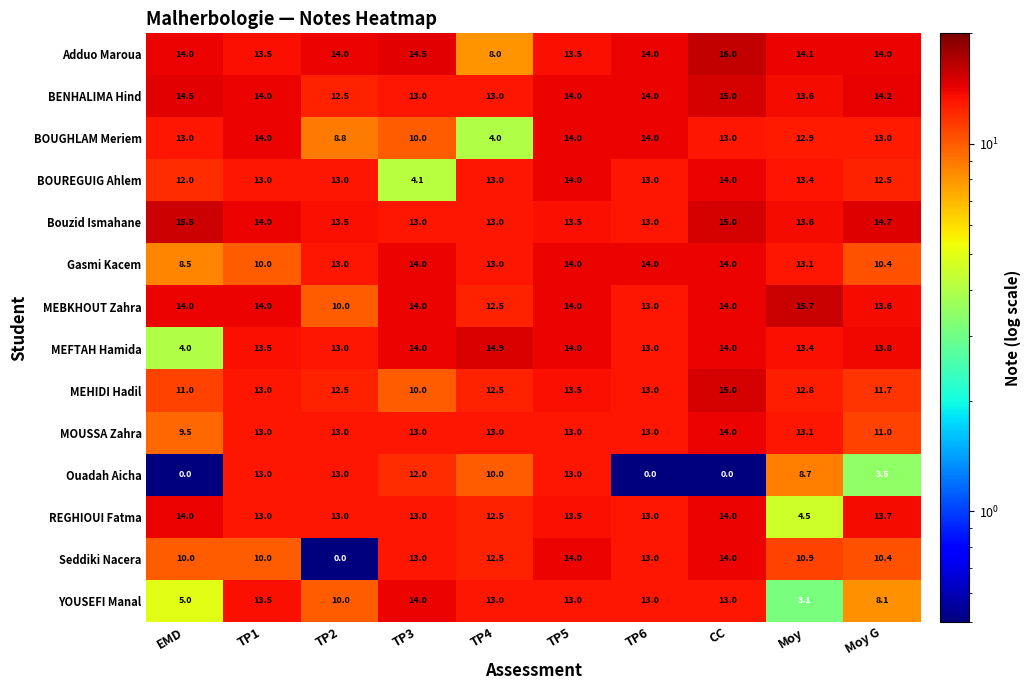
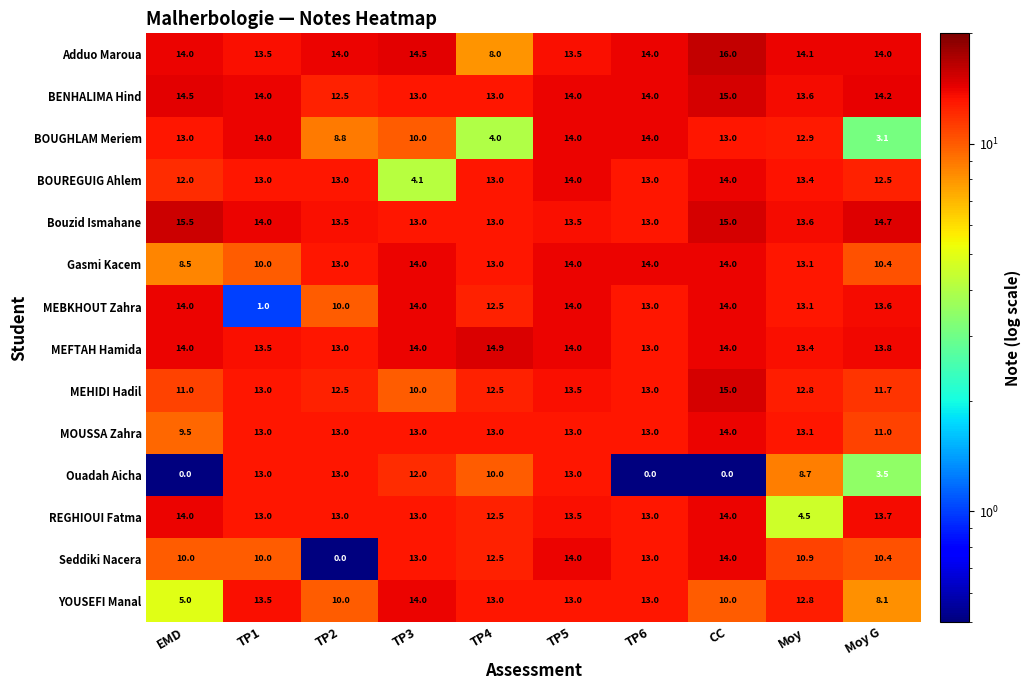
BOUGHLAM Meriem, Moy G: 13.0 -> 3.1
MEBKHOUT Zahra, TP1: 14.0 -> 1.0
MEBKHOUT Zahra, Moy: 15.7 -> 13.1
MEFTAH Hamida, EMD: 4.0 -> 14.0
YOUSEFI Manal, CC: 13.0 -> 10.0
YOUSEFI Manal, Moy: 3.1 -> 12.8
